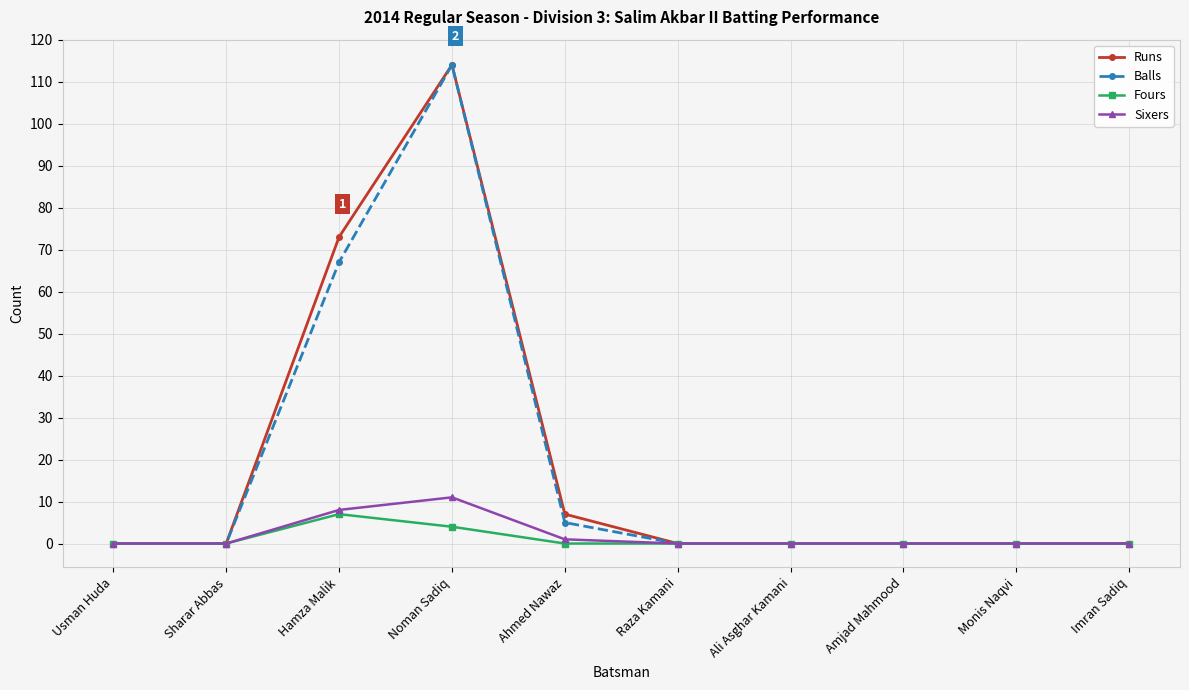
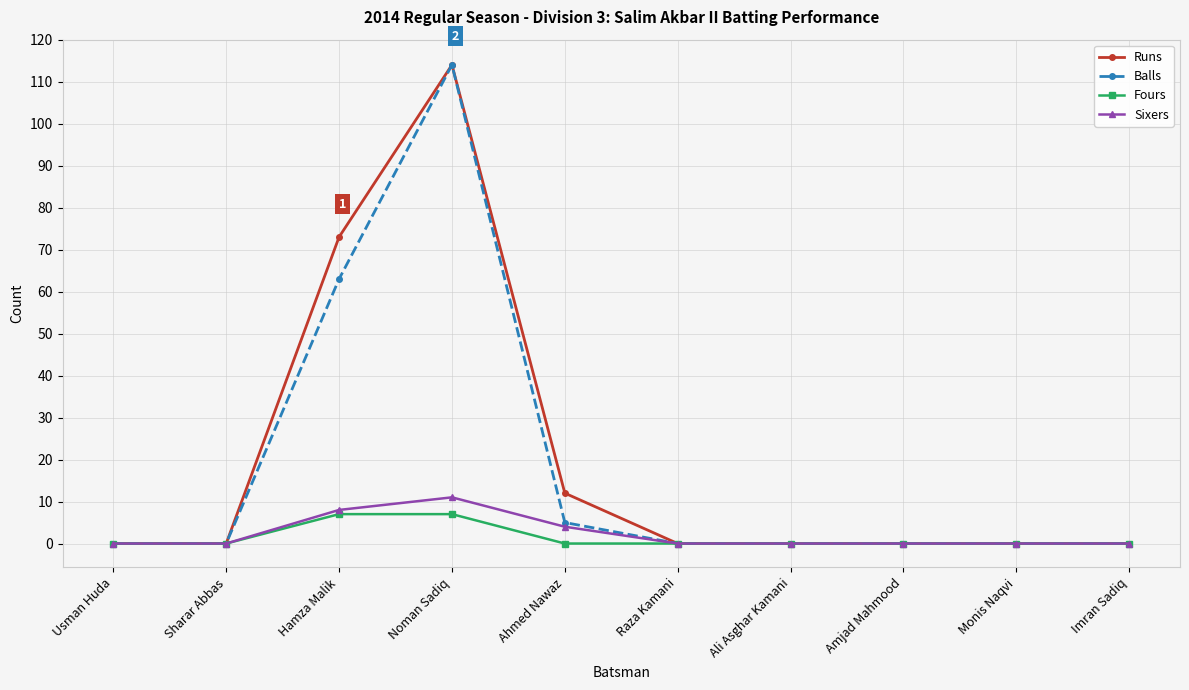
Balls, Hamza Malik: 67 -> 63
Fours, Noman Sadiq: 4 -> 7
Runs, Ahmed Nawaz: 7 -> 12
Sixers, Ahmed Nawaz: 1 -> 4
